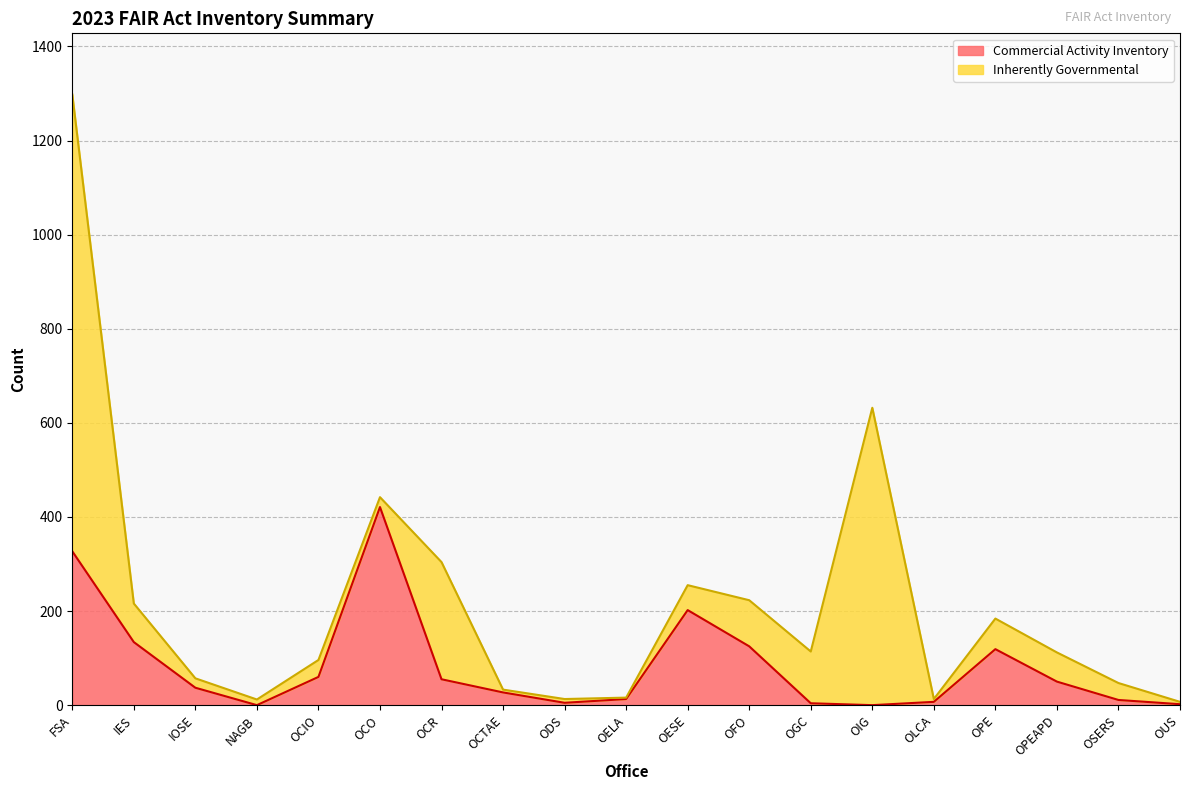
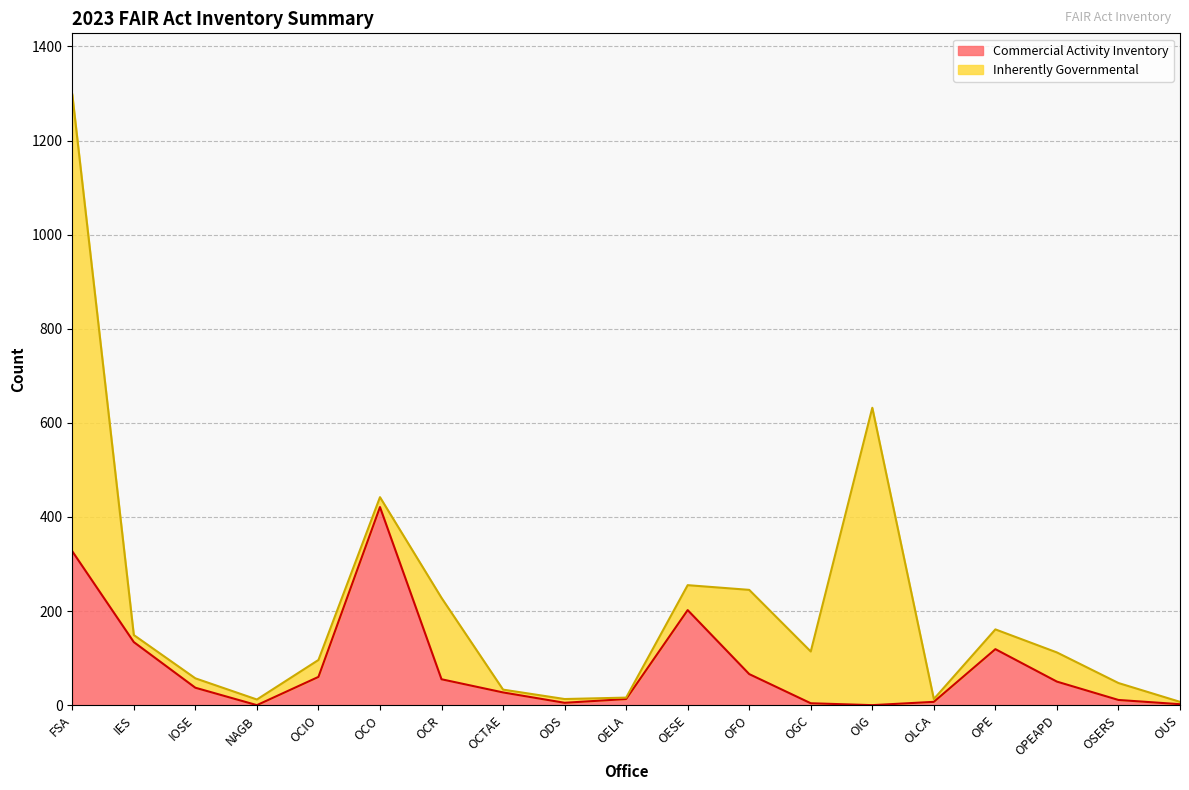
Inherently Governmental, IES: 80 -> 20
Inherently Governmental, OCR: 250 -> 170
Commercial Activity Inventory, OFO: 130 -> 70
Inherently Governmental, OFO: 100 -> 180
Inherently Governmental, OPE: 70 -> 40
